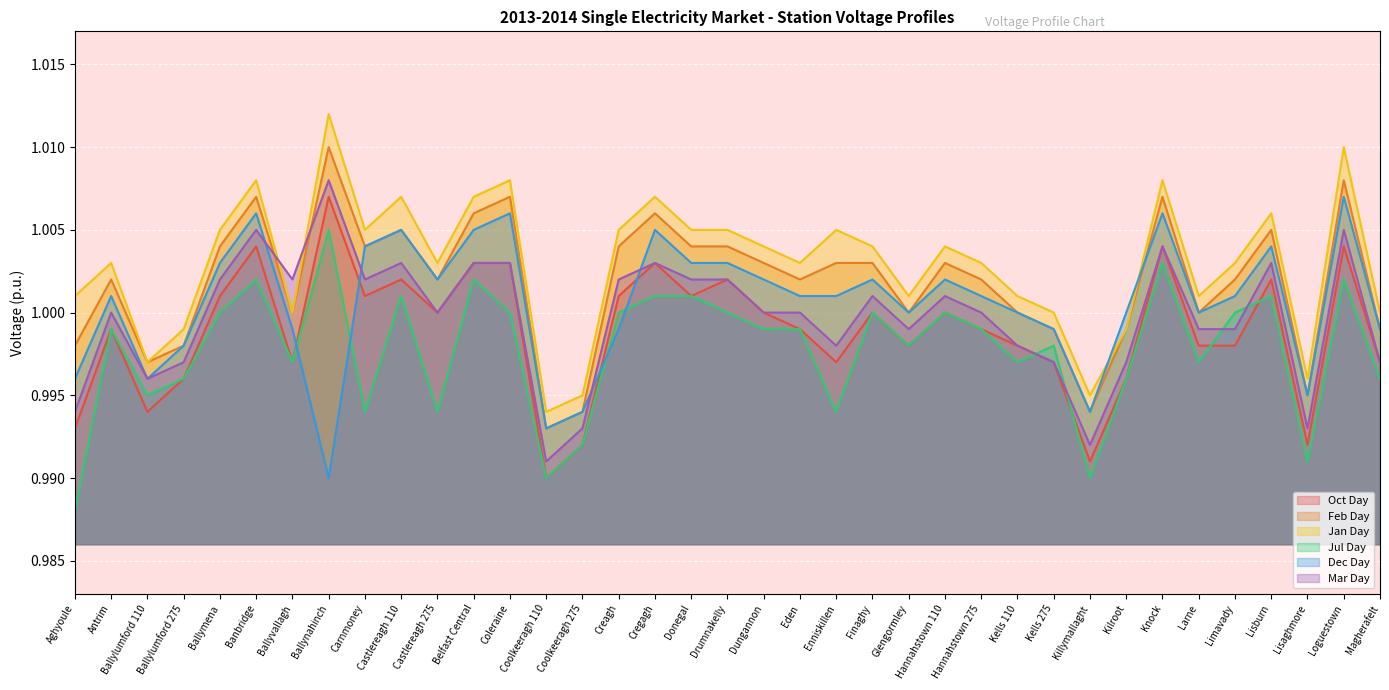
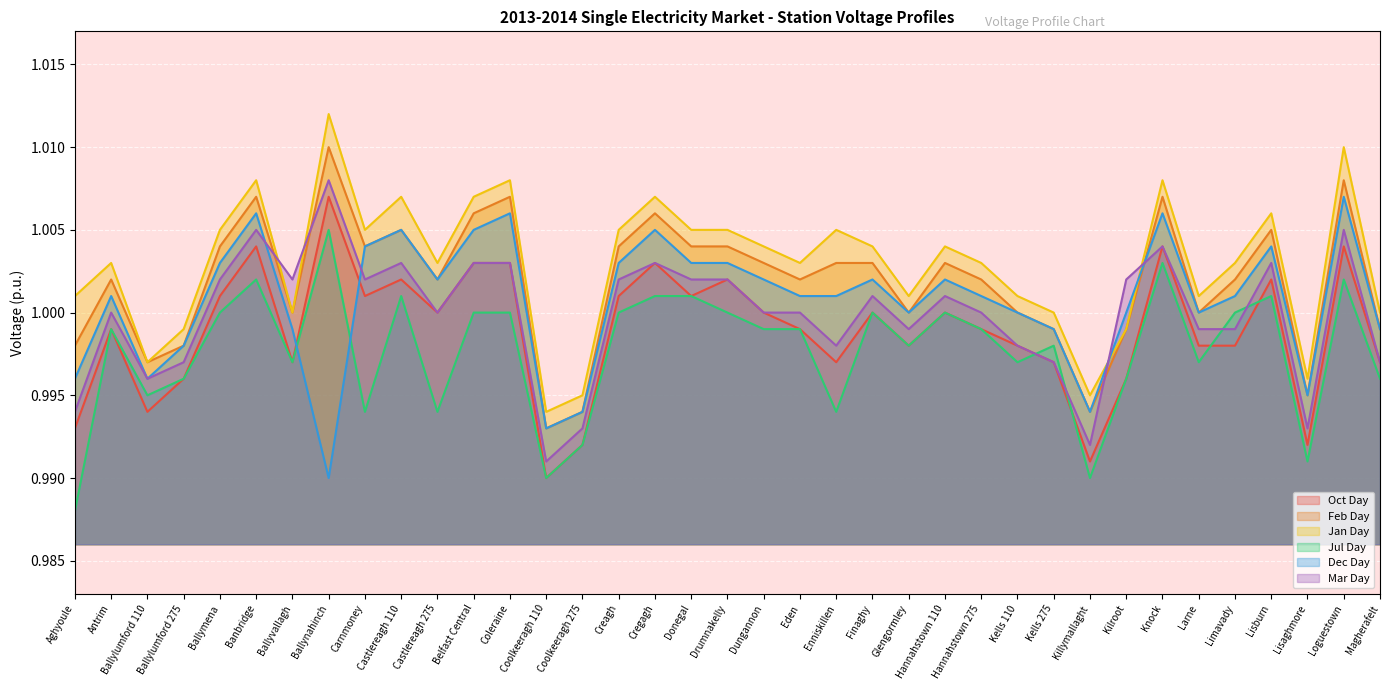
Jul Day, Belfast Central: 1.002 -> 1.000
Dec Day, Creagh: 0.999 -> 1.003
Mar Day, Kilroot: 0.997 -> 1.002
